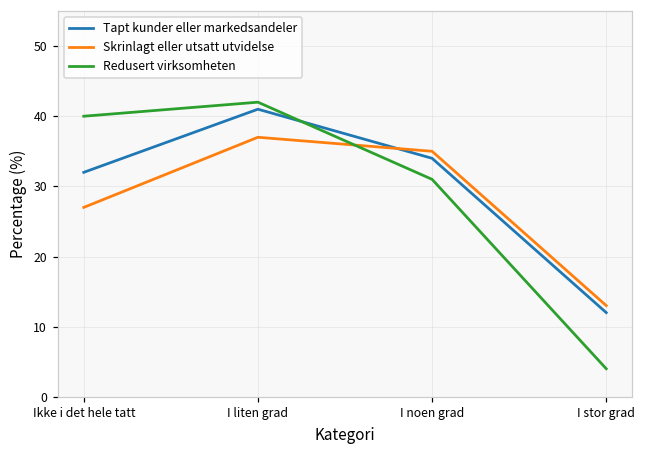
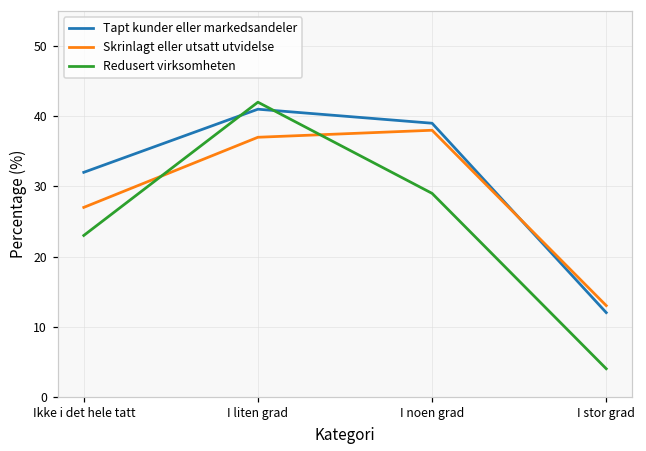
Redusert virksomheten, Ikke i det hele tatt: 40 -> 23
Tapt kunder eller markedsandeler, I noen grad: 34 -> 39
Skrinlagt eller utsatt utvidelse, I noen grad: 35 -> 38
Redusert virksomheten, I noen grad: 31 -> 29
